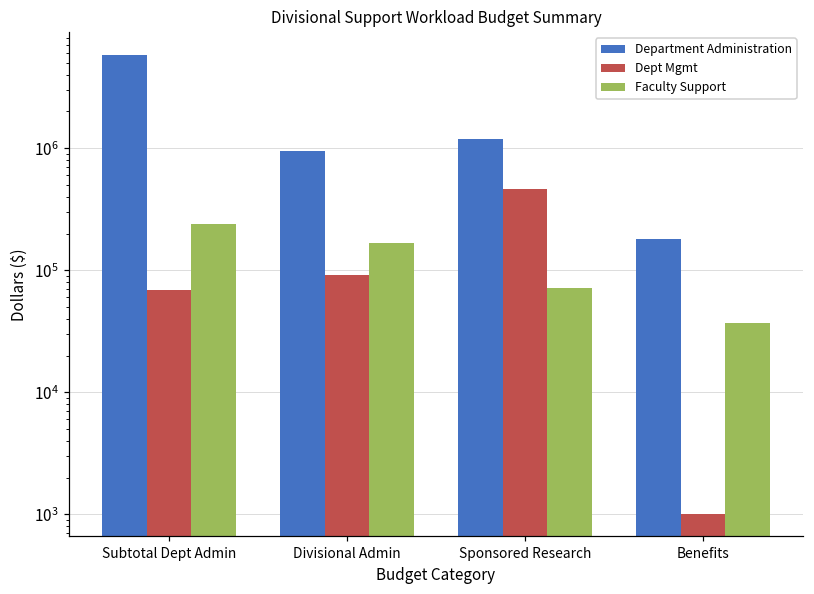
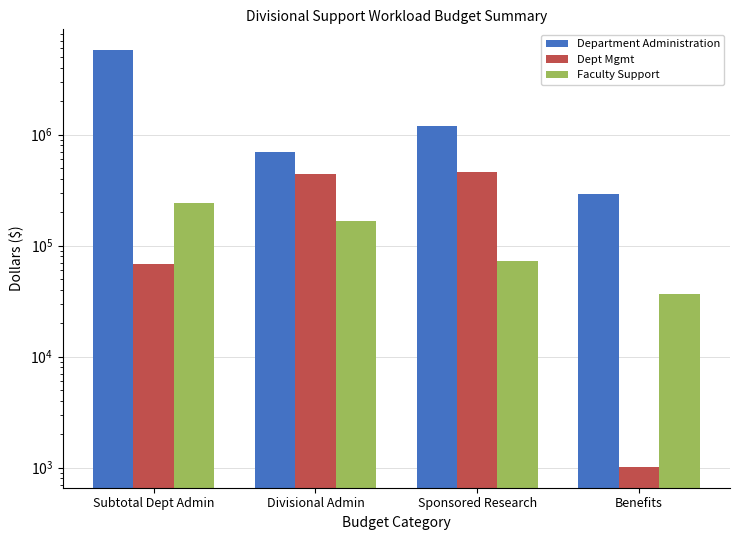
Department Administration, Divisional Admin: 900000 -> 700000
Dept Mgmt, Divisional Admin: 90000 -> 440000
Department Administration, Benefits: 180000 -> 290000
